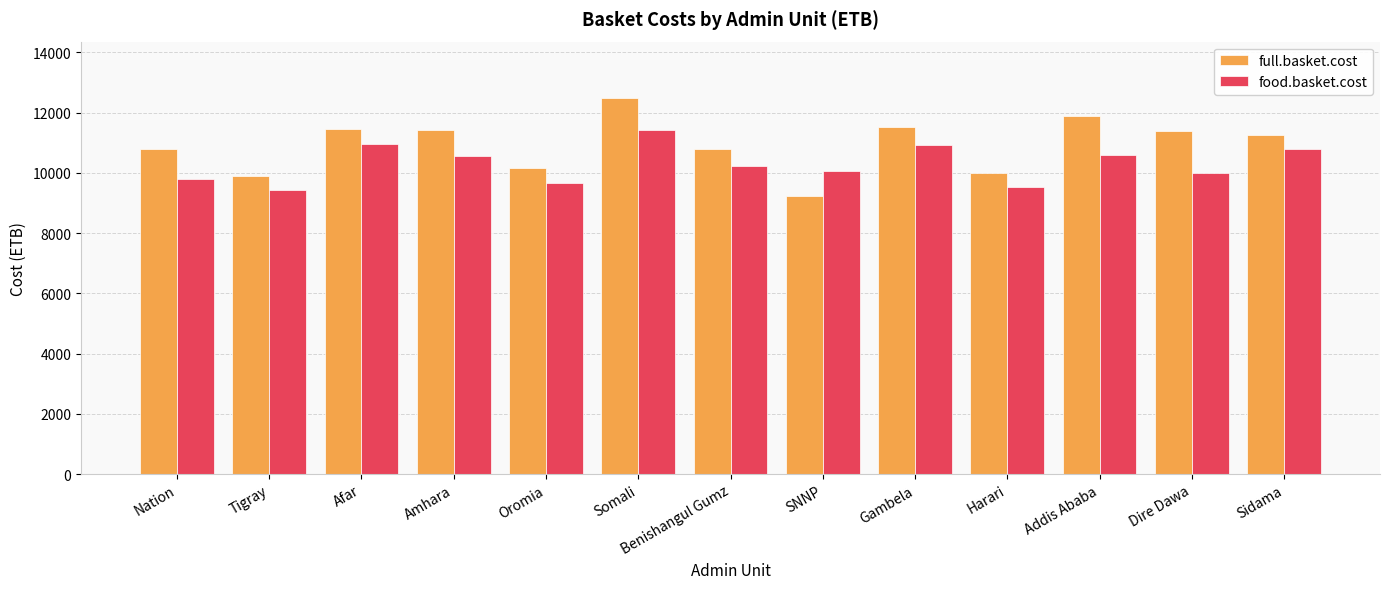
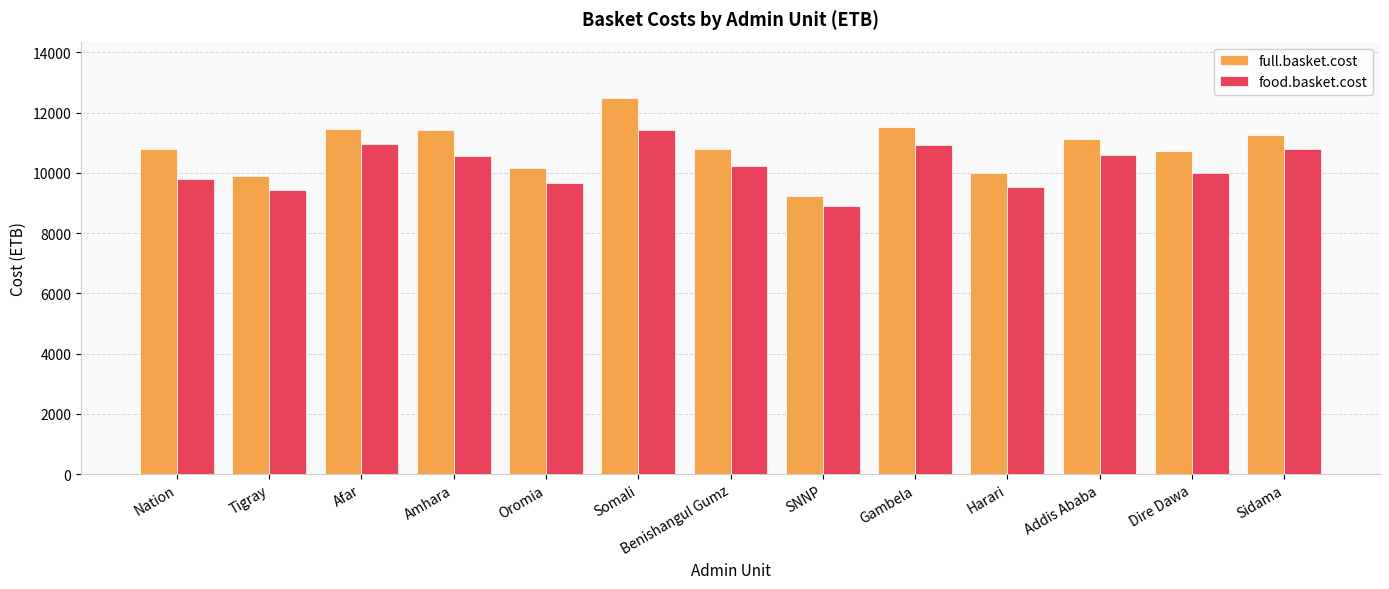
food.basket.cost, SNNP: 10100 -> 8900
full.basket.cost, Addis Ababa: 11900 -> 11100
full.basket.cost, Dire Dawa: 11400 -> 10700
